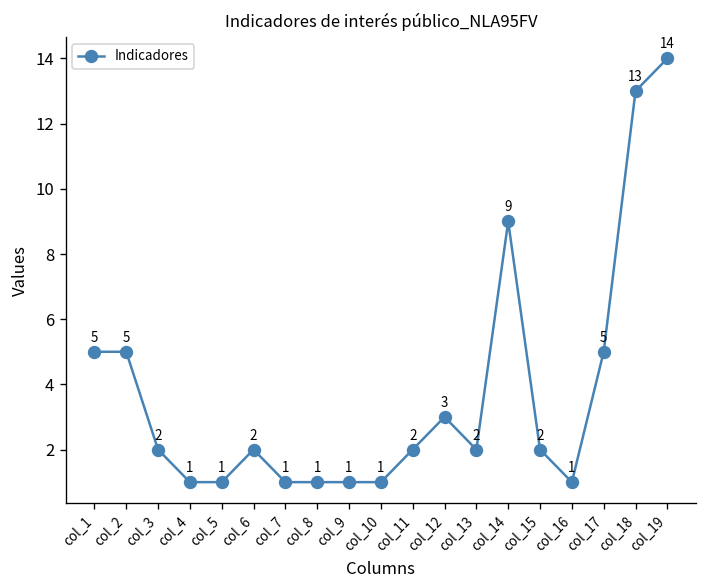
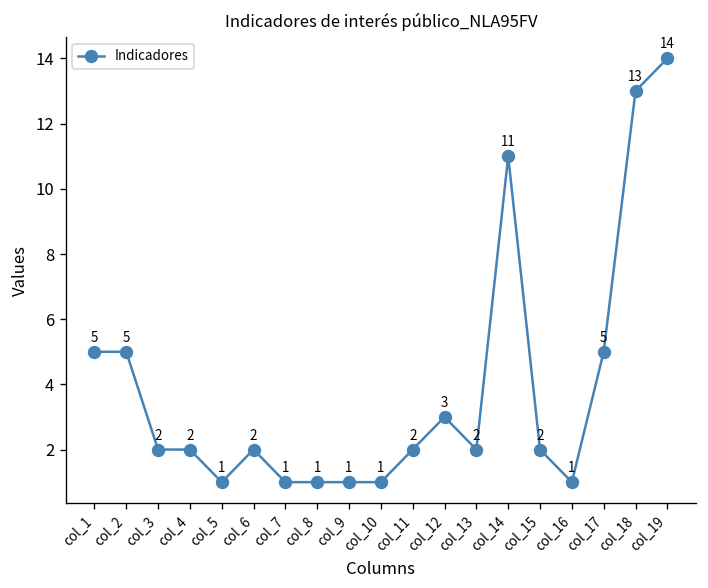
col_4: 1 -> 2
col_14: 9 -> 11
